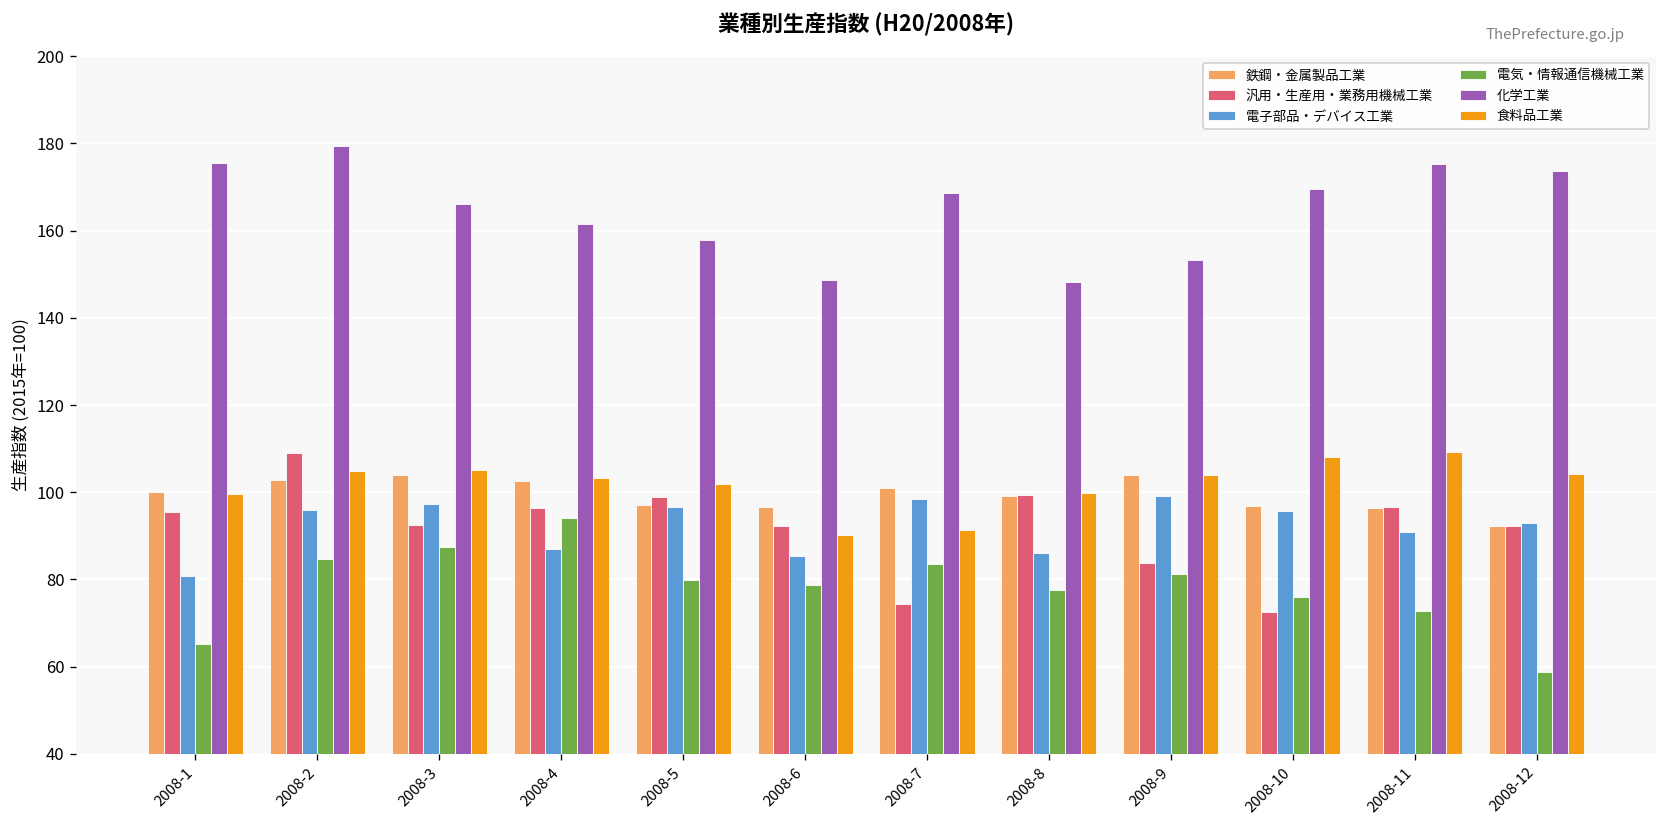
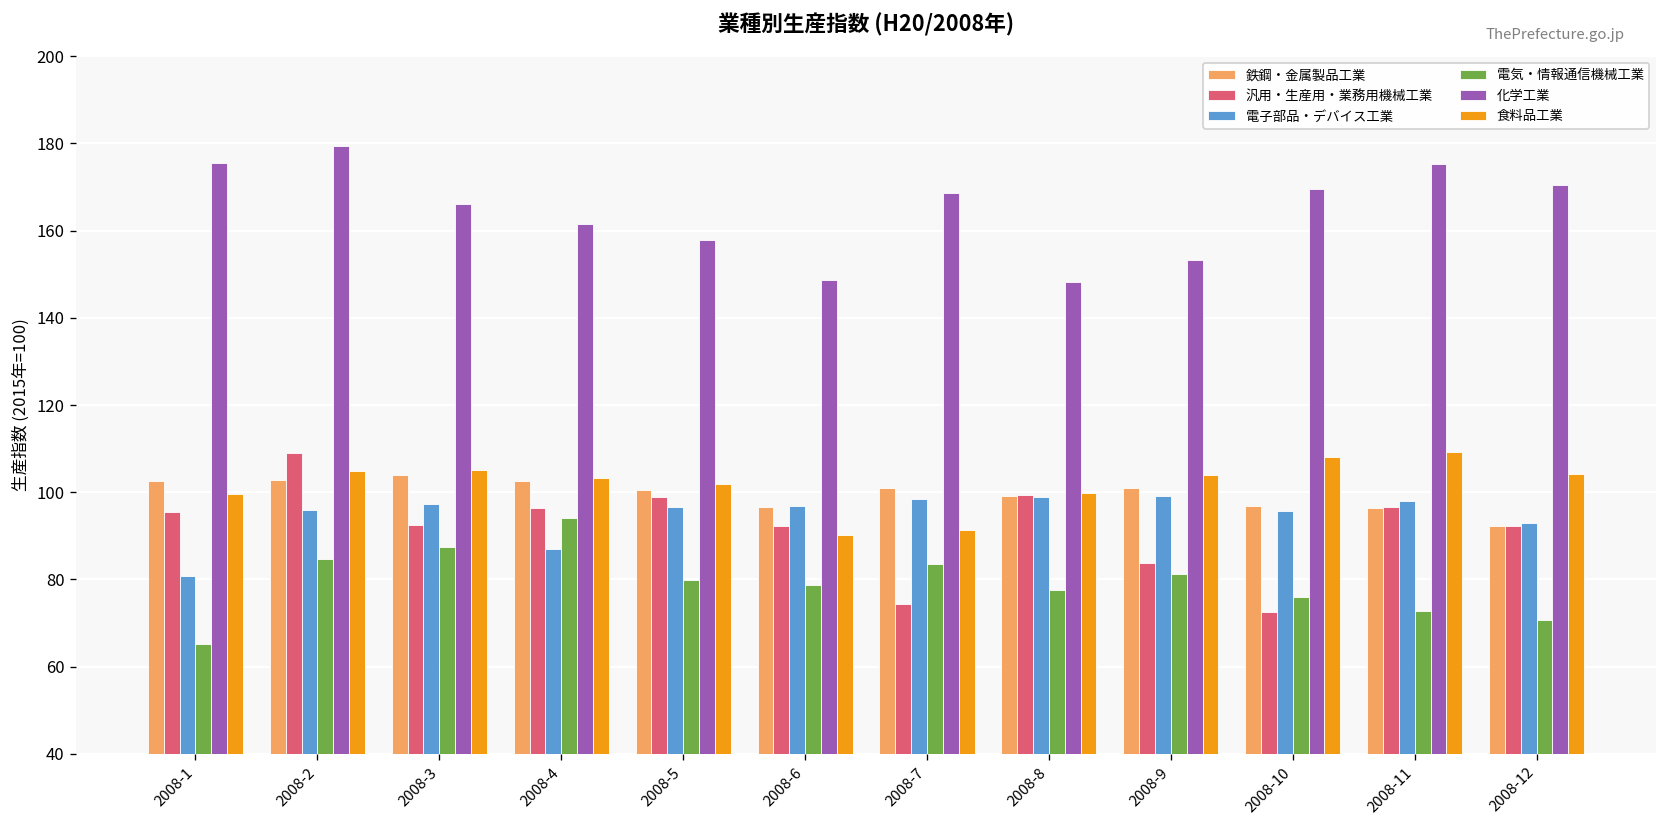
鉄鋼・金属製品工業, 2008-1: 100 -> 103
鉄鋼・金属製品工業, 2008-5: 97 -> 101
電子部品・デバイス工業, 2008-6: 86 -> 97
電子部品・デバイス工業, 2008-8: 86 -> 99
鉄鋼・金属製品工業, 2008-9: 104 -> 101
電子部品・デバイス工業, 2008-11: 91 -> 98
電気・情報通信機械工業, 2008-12: 59 -> 71
化学工業, 2008-12: 174 -> 171
